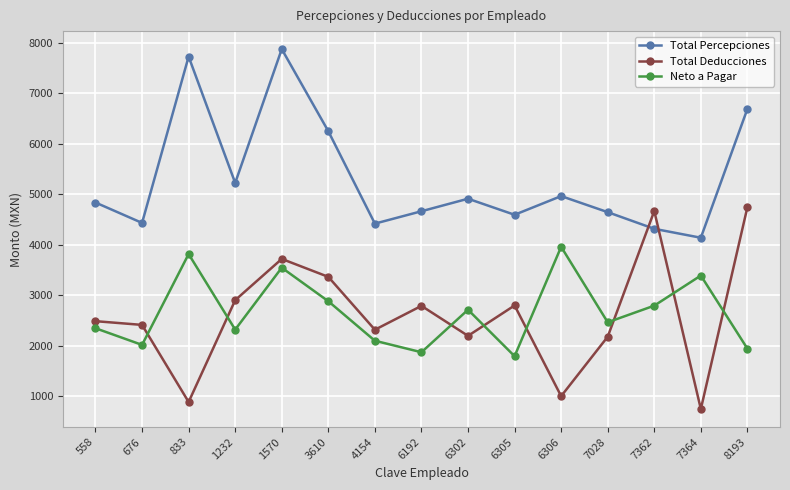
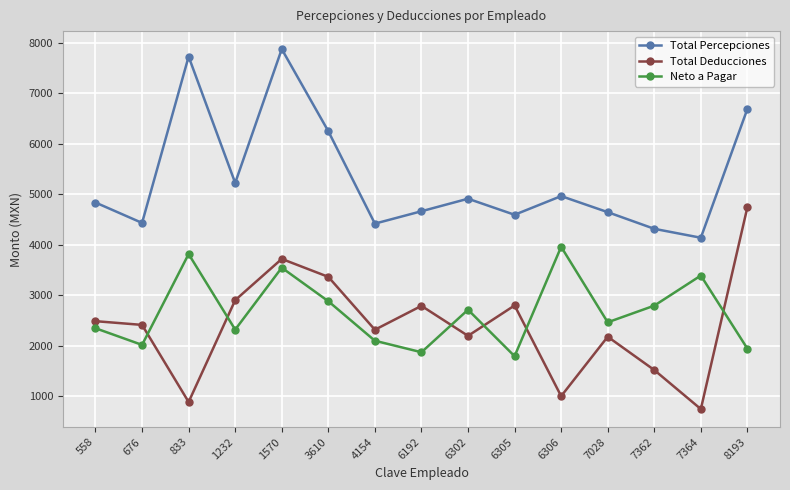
Total Deducciones, 7362: 4700 -> 1500
